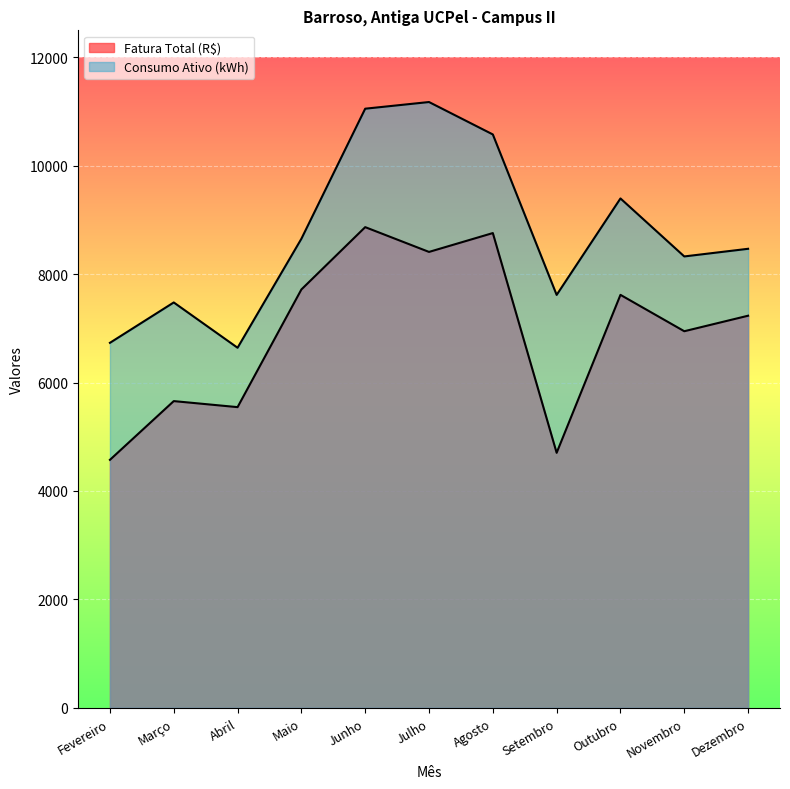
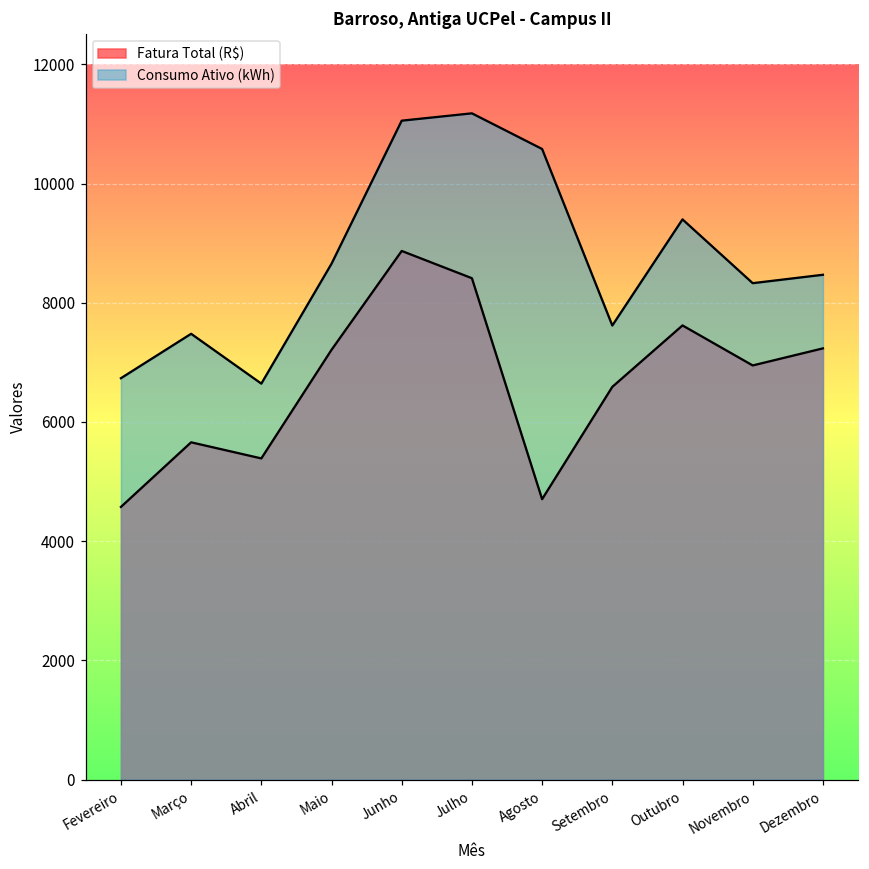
Fatura Total (R$), Abril: 5500 -> 5400
Fatura Total (R$), Maio: 7700 -> 7200
Fatura Total (R$), Agosto: 8800 -> 4700
Fatura Total (R$), Setembro: 4700 -> 6600
